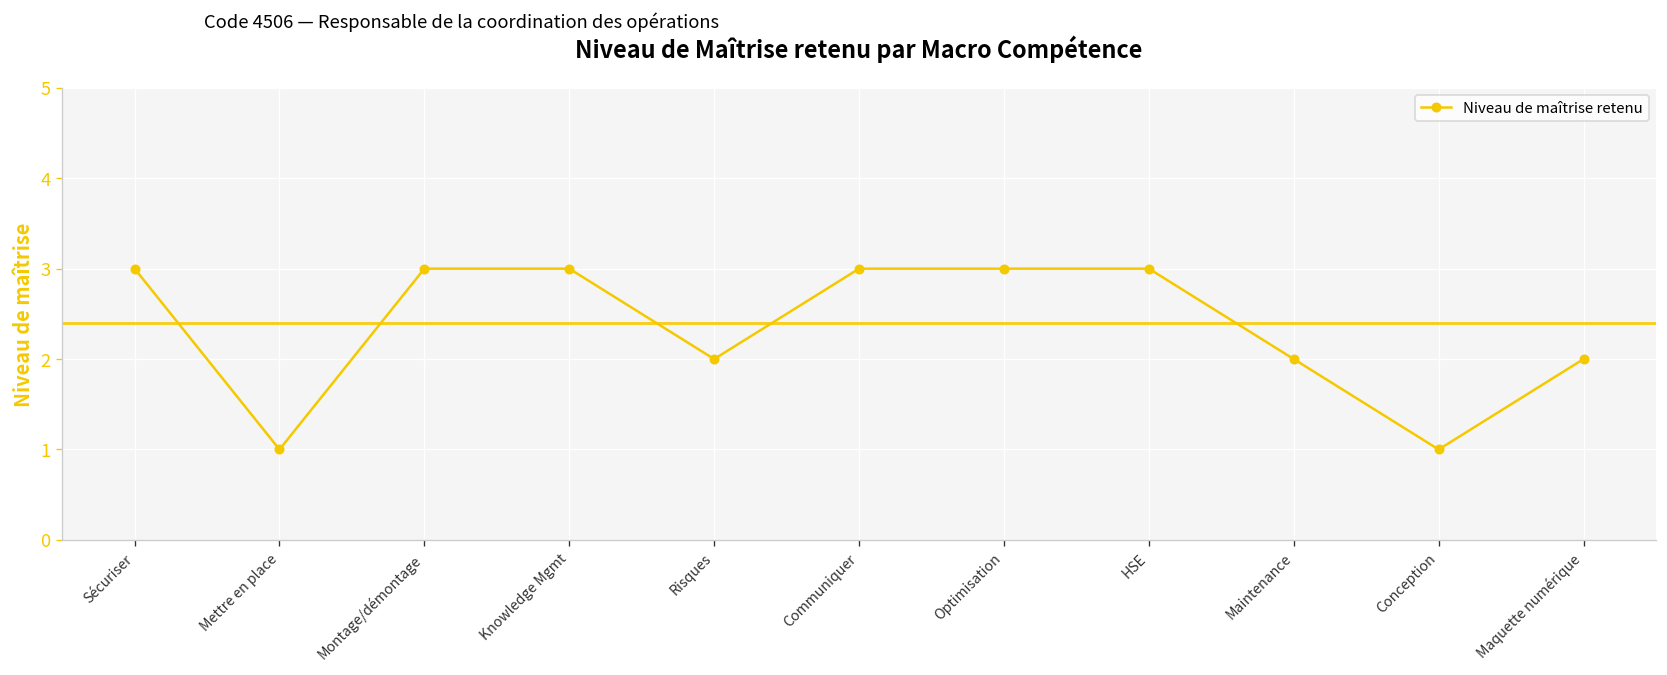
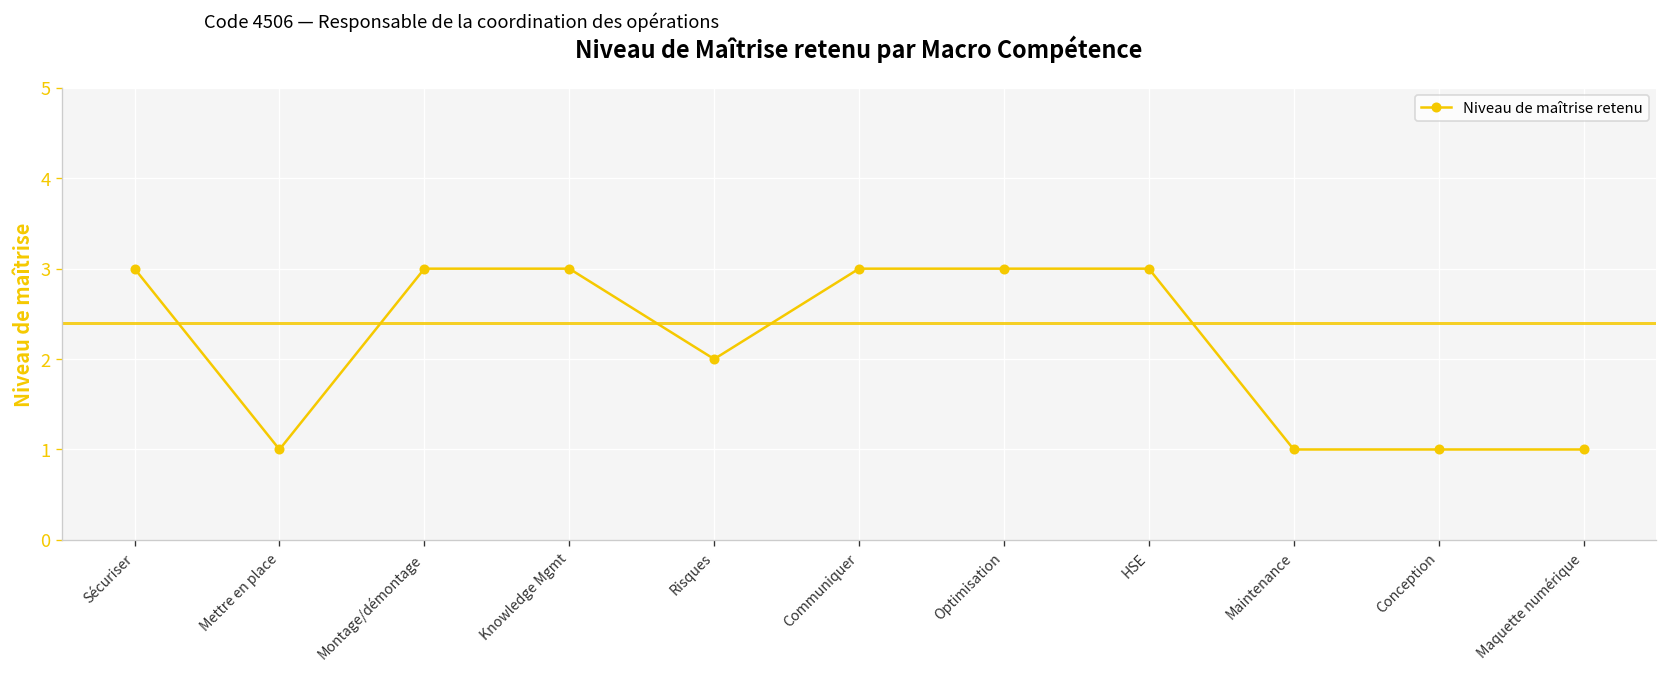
Maintenance: 2 -> 1
Maquette numérique: 2 -> 1
